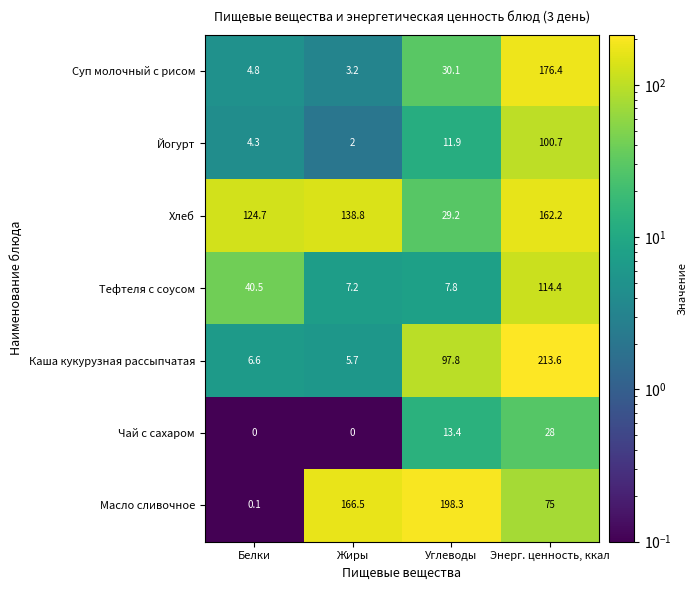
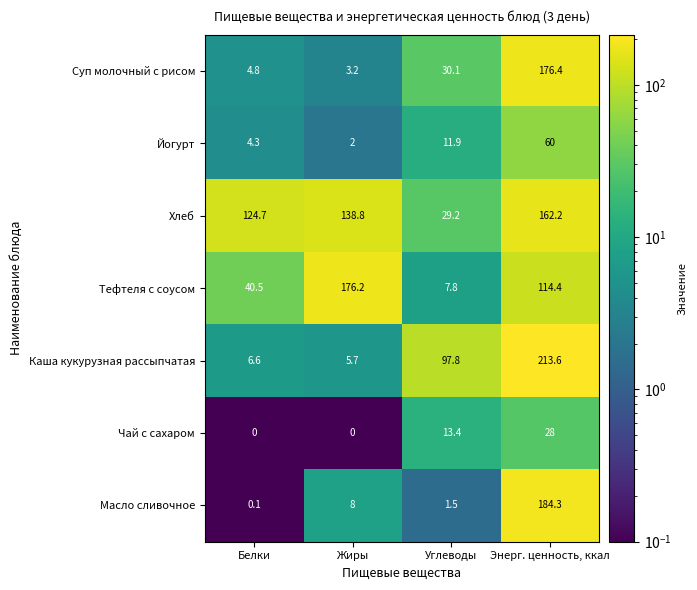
Йогурт, Энерг. ценность, ккал: 100.7 -> 60
Тефтеля с соусом, Жиры: 7.2 -> 176.2
Масло сливочное, Жиры: 166.5 -> 8
Масло сливочное, Углеводы: 198.3 -> 1.5
Масло сливочное, Энерг. ценность, ккал: 75 -> 184.3
